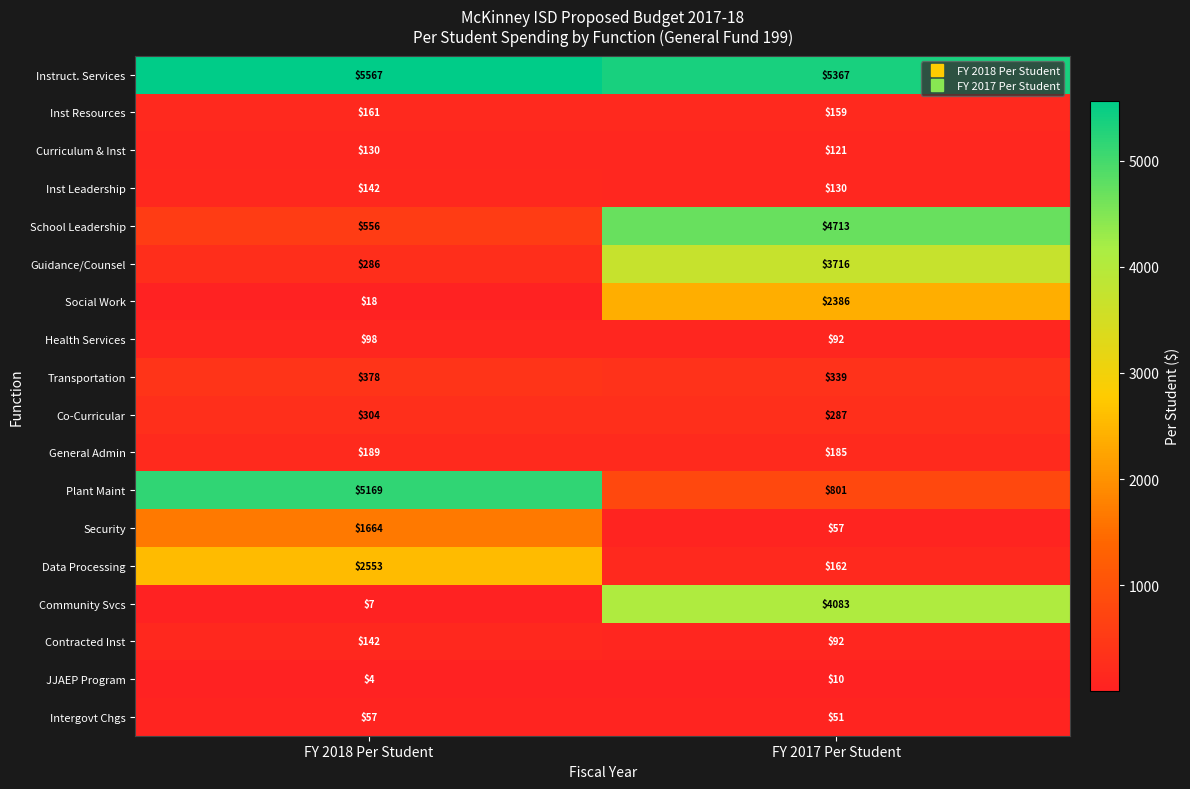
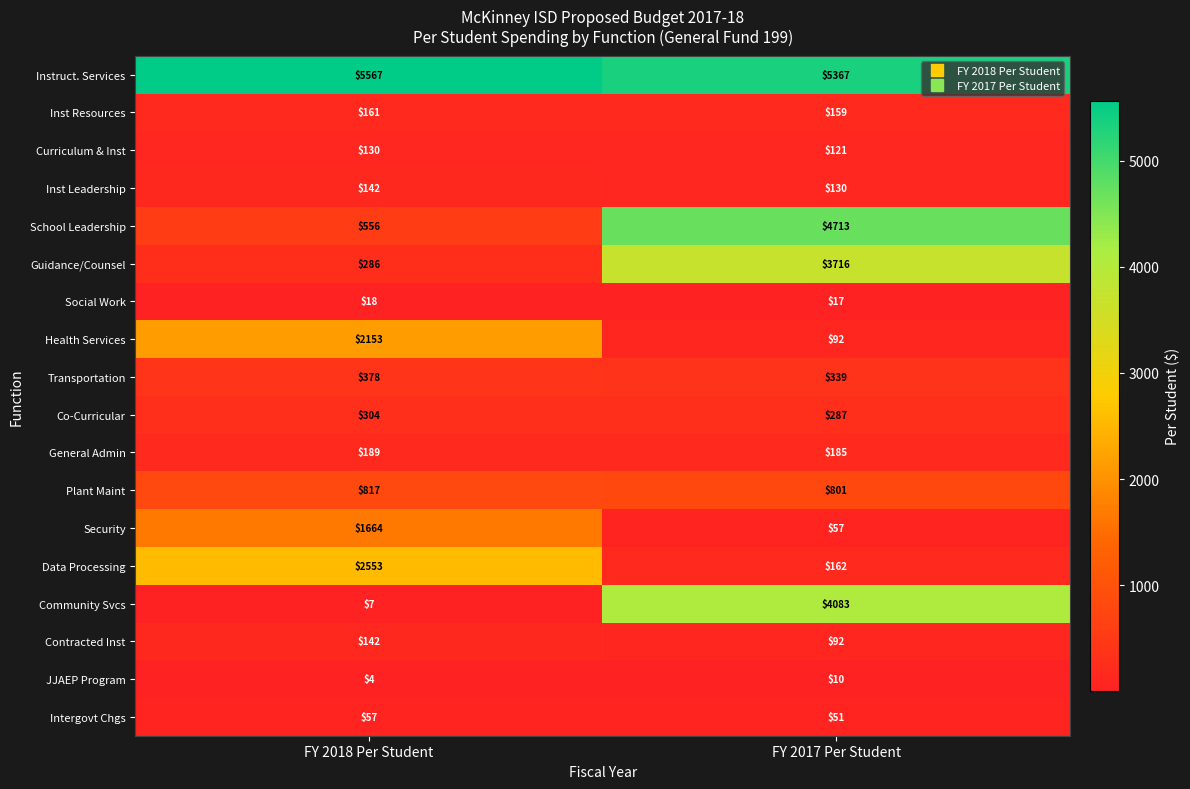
Social Work, FY 2017 Per Student: $2386 -> $17
Health Services, FY 2018 Per Student: $98 -> $2153
Plant Maint, FY 2018 Per Student: $5169 -> $817
